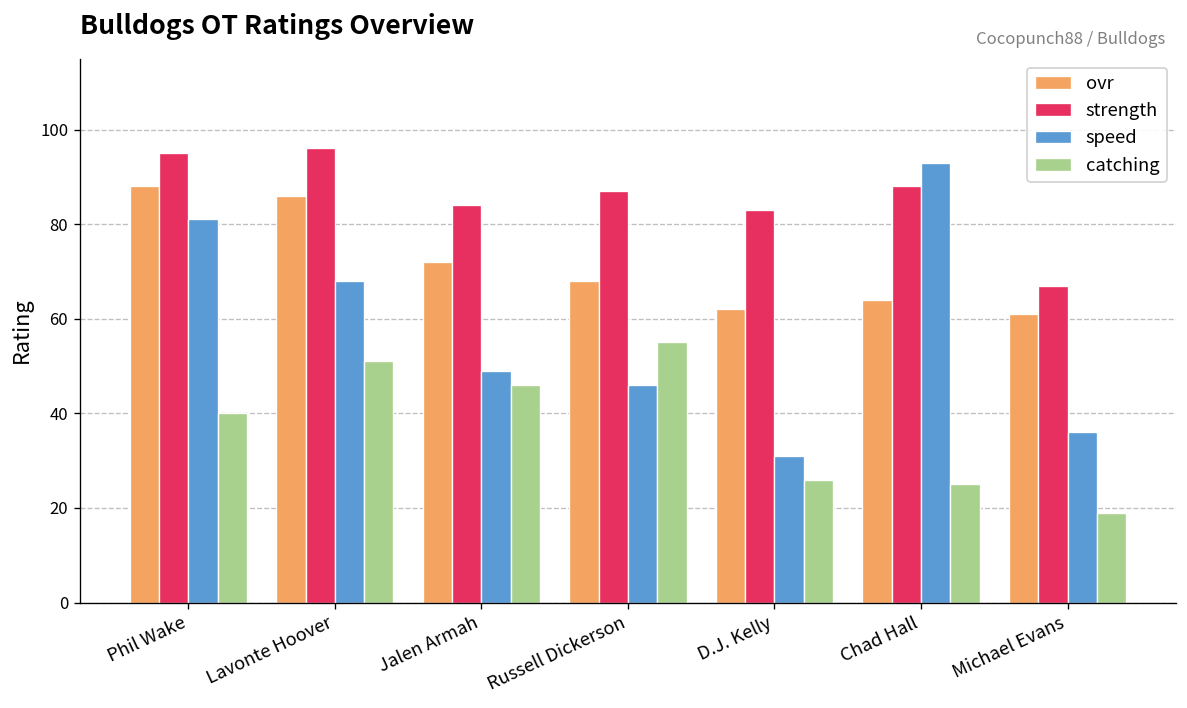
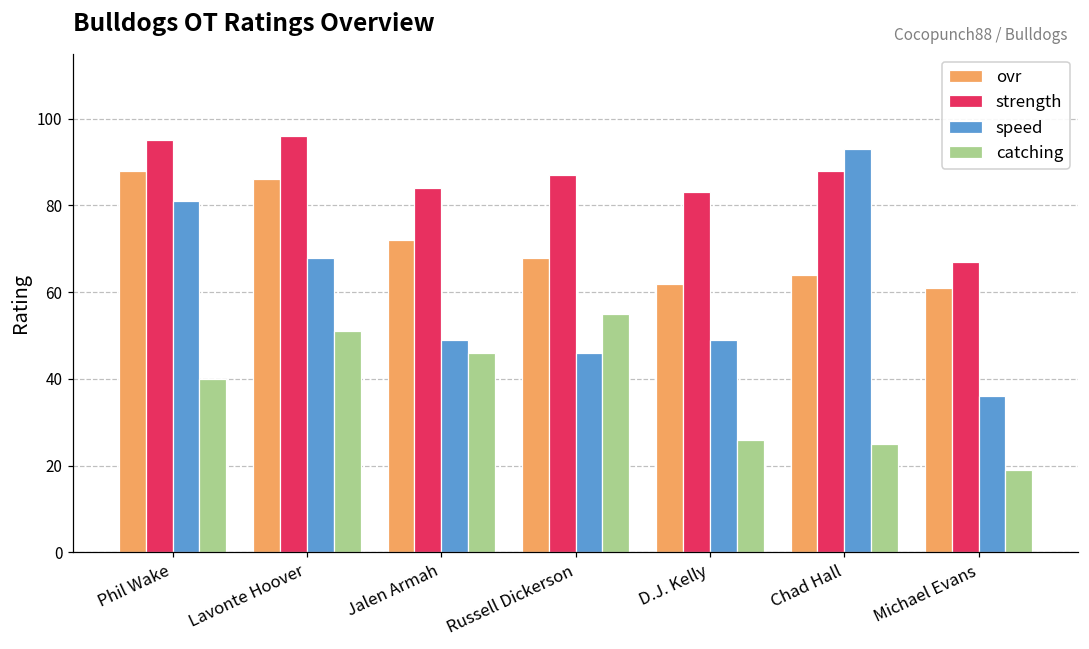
speed, D.J. Kelly: 31 -> 49
